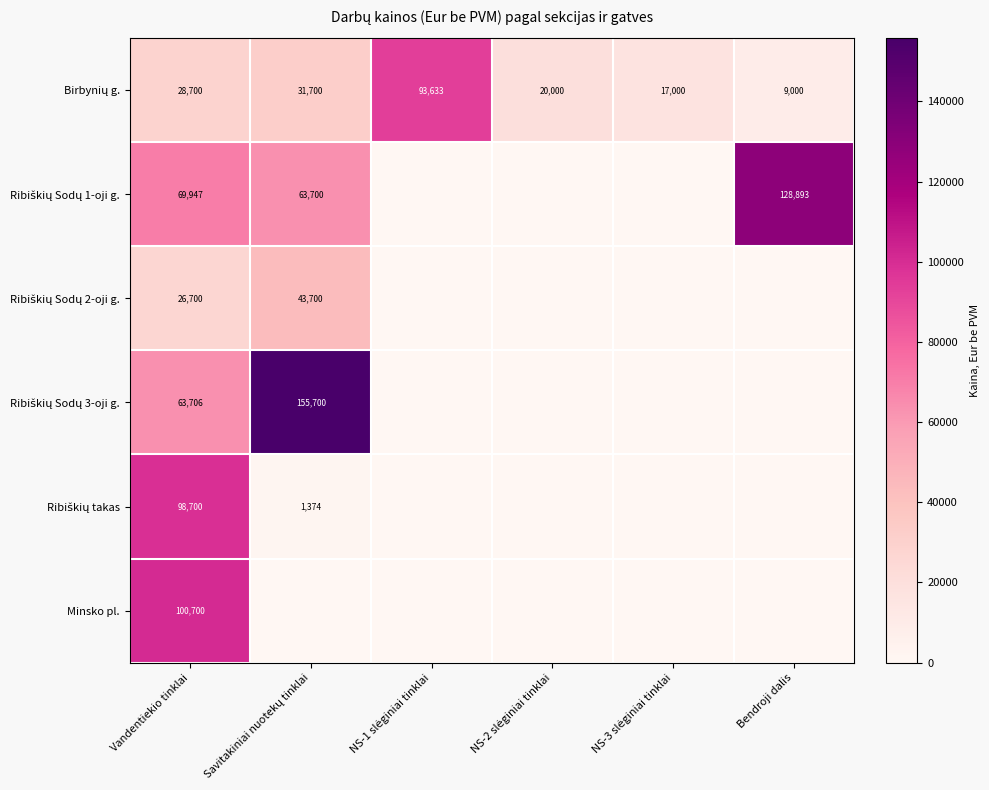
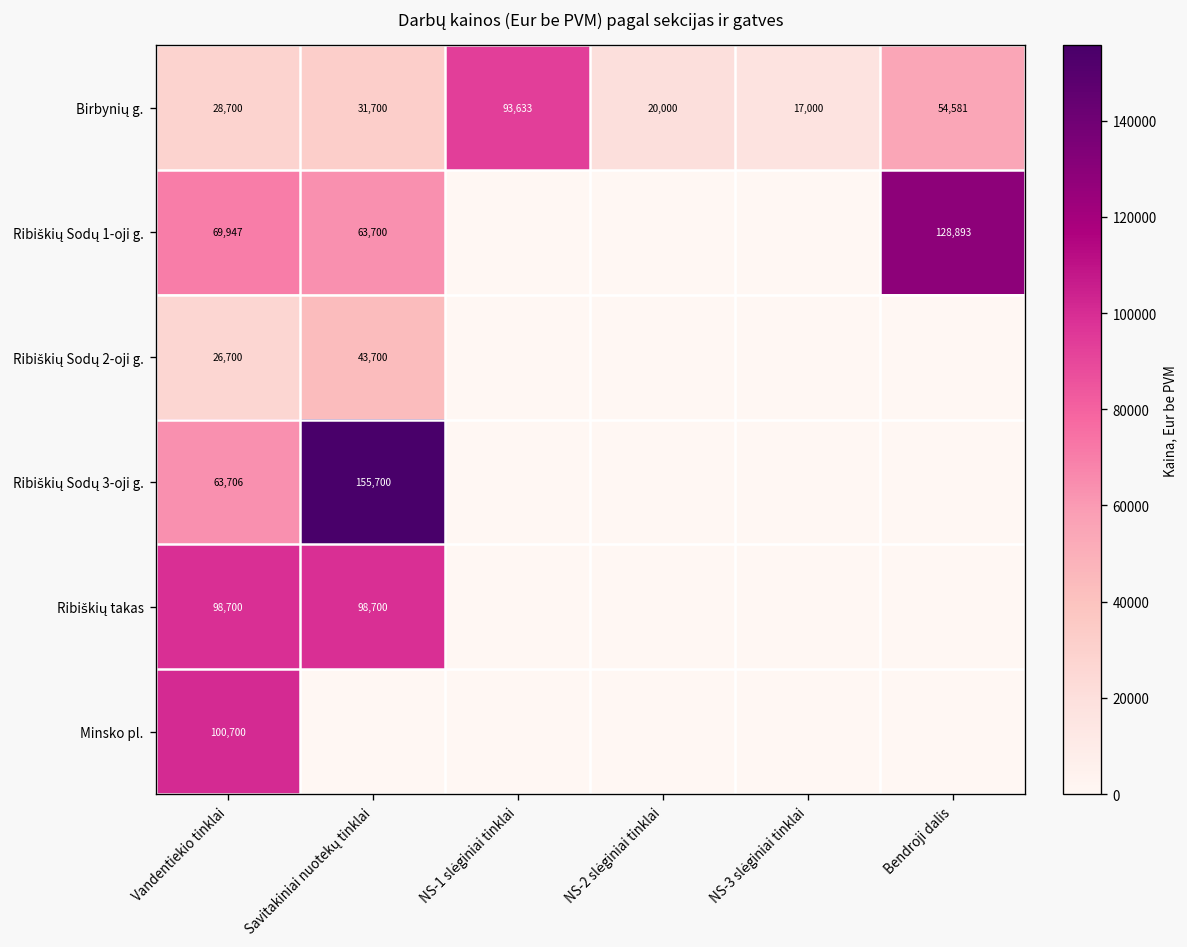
Birbynių g., Bendroji dalis: 9,000 -> 54,581
Ribiškių takas, Savitakiniai nuotekų tinklai: 1,374 -> 98,700
